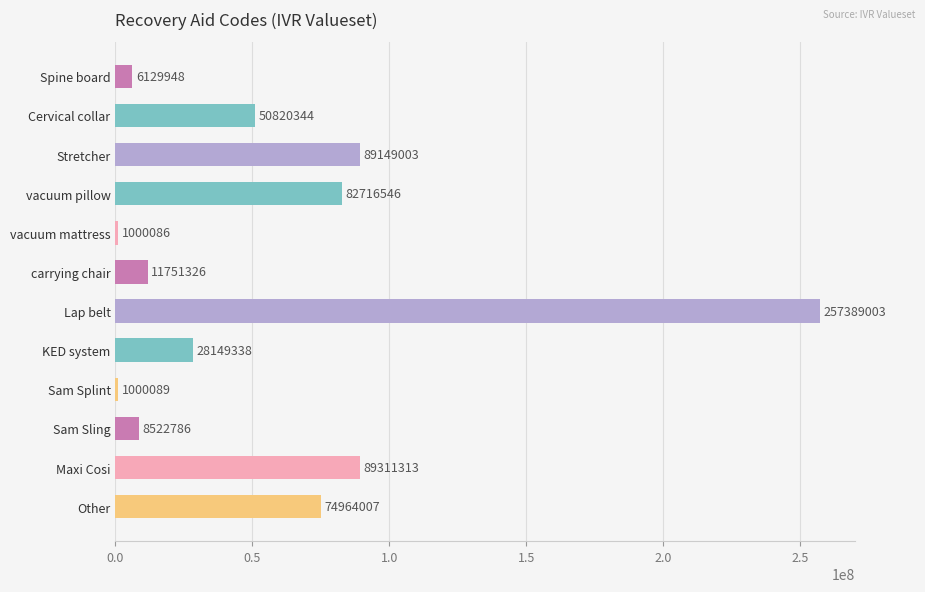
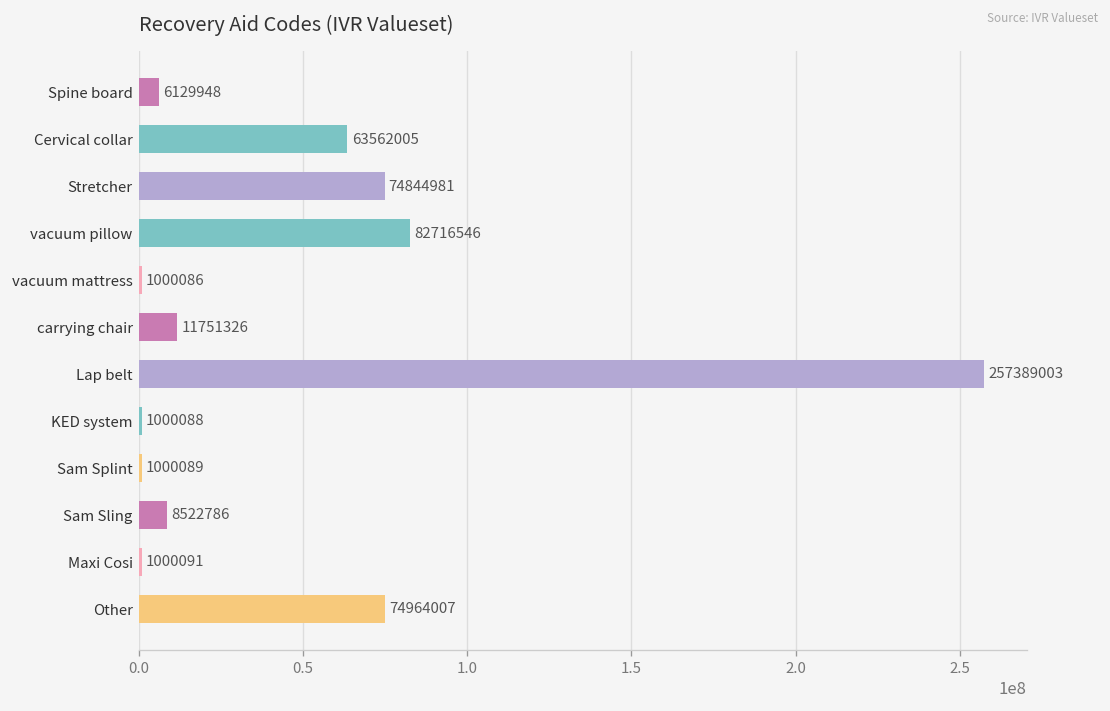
Cervical collar: 50820344 -> 63562005
Stretcher: 89149003 -> 74844981
KED system: 28149338 -> 1000088
Maxi Cosi: 89311313 -> 1000091
